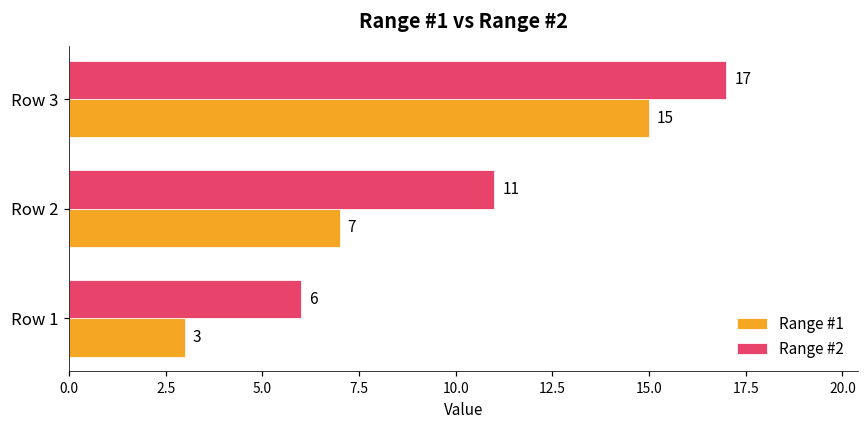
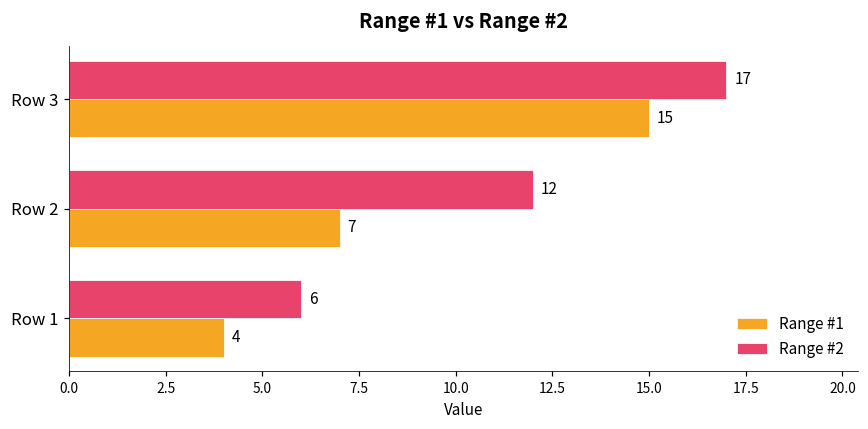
Range #2, Row 2: 11 -> 12
Range #1, Row 1: 3 -> 4
